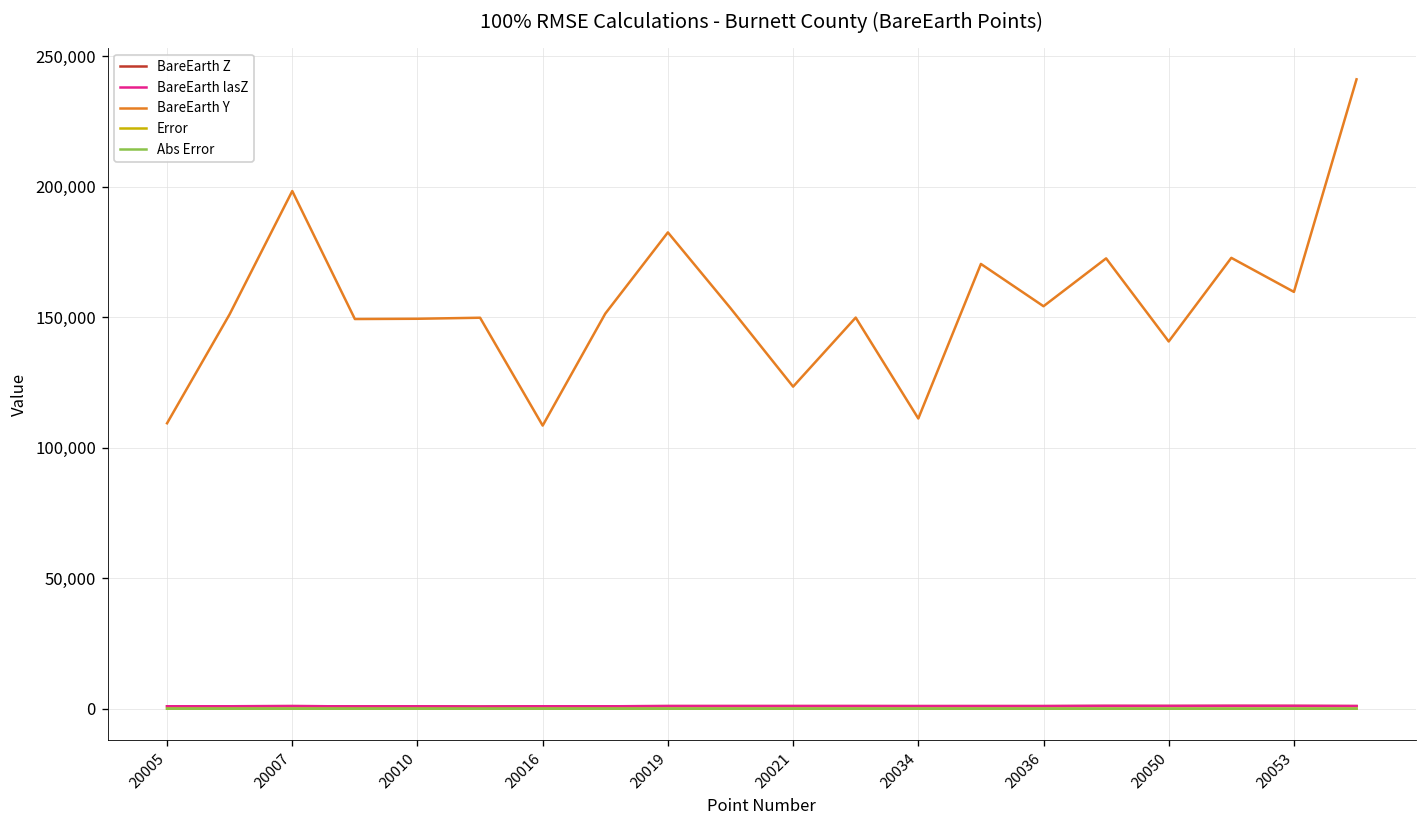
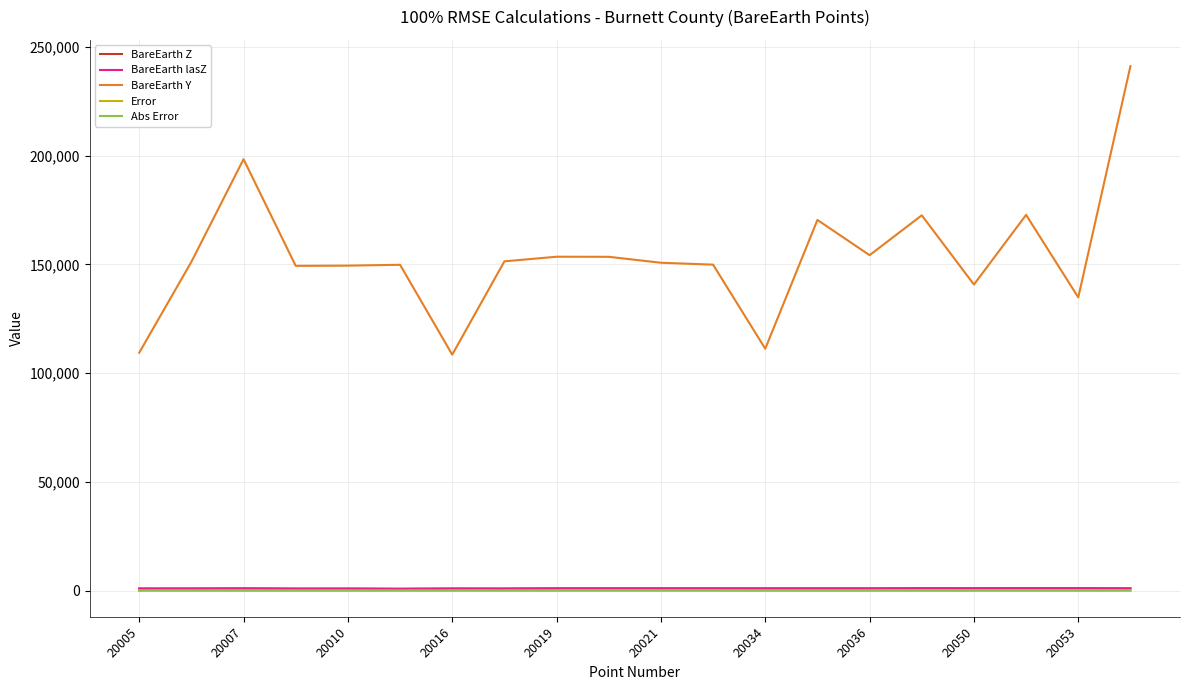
BareEarth Y, 20019: 183,000 -> 154,000
BareEarth Y, 20021: 123,000 -> 151,000
BareEarth Y, 20053: 160,000 -> 135,000
